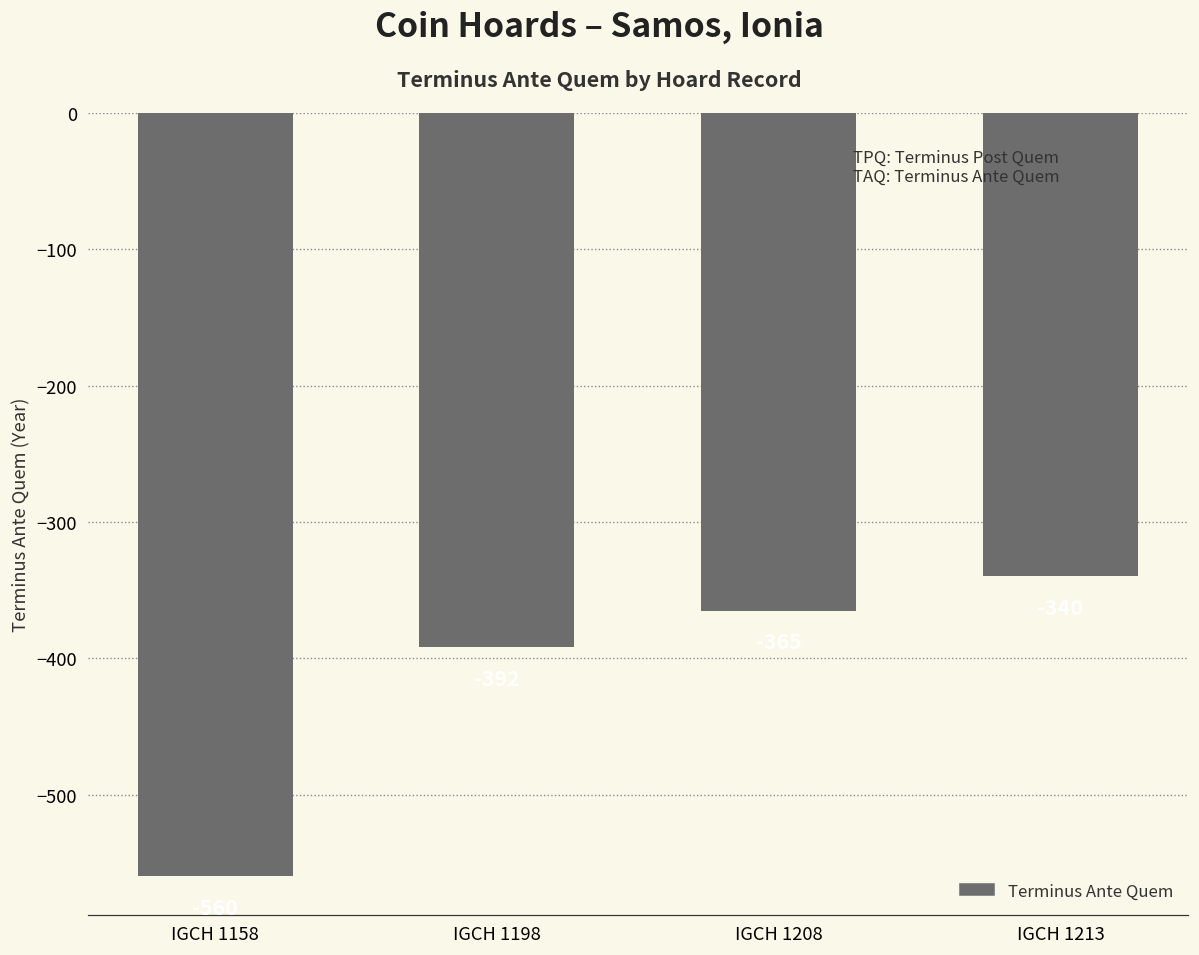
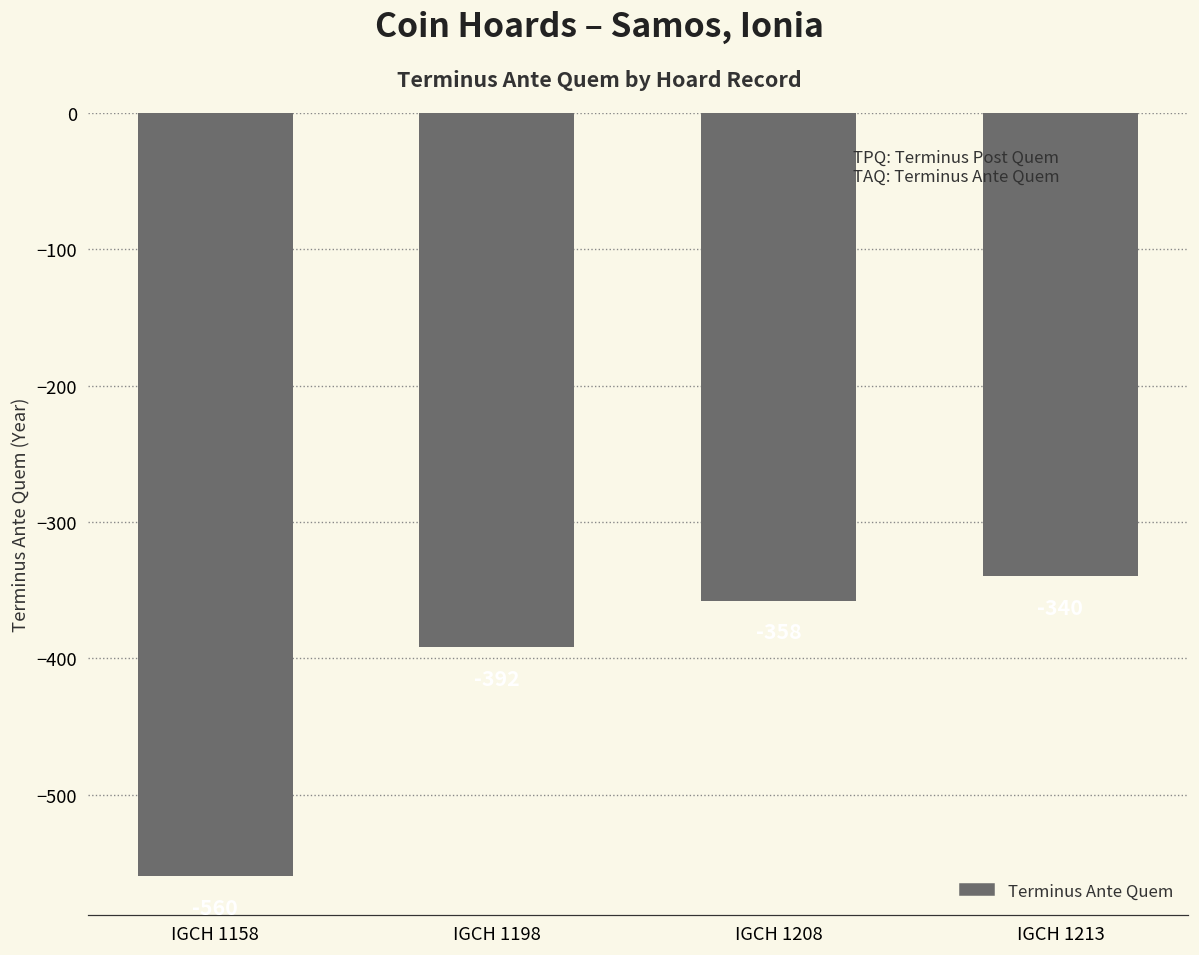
IGCH 1208: -365 -> -358
